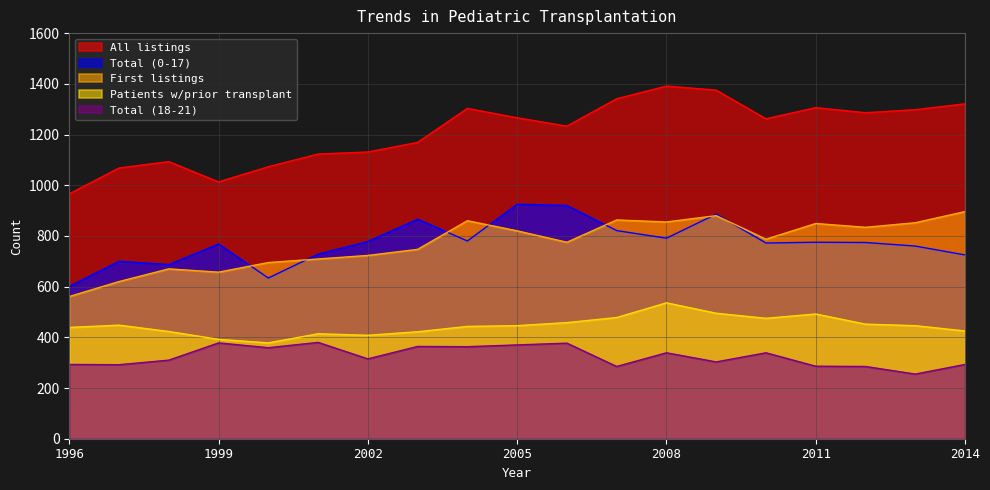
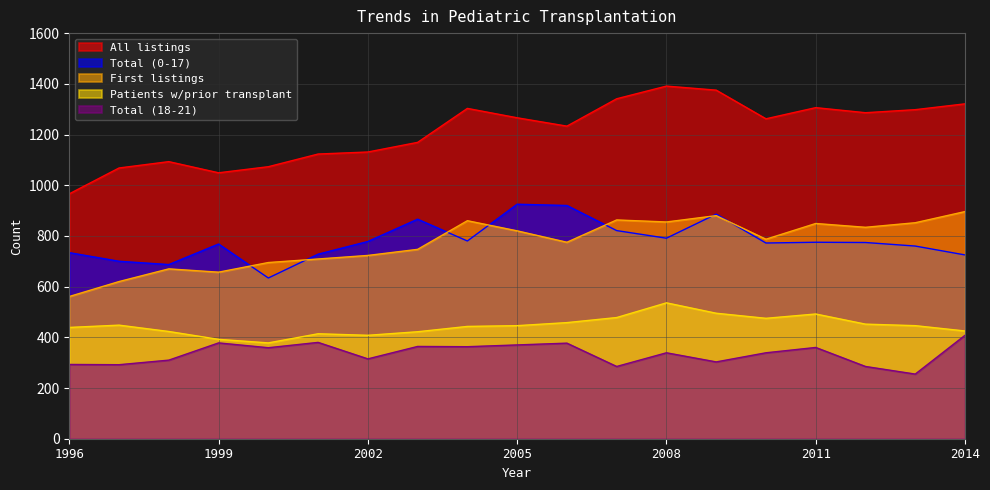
Total (0-17), 1996: 600 -> 730
All listings, 1999: 1010 -> 1050
Total (18-21), 2011: 290 -> 360
Total (18-21), 2014: 290 -> 410
